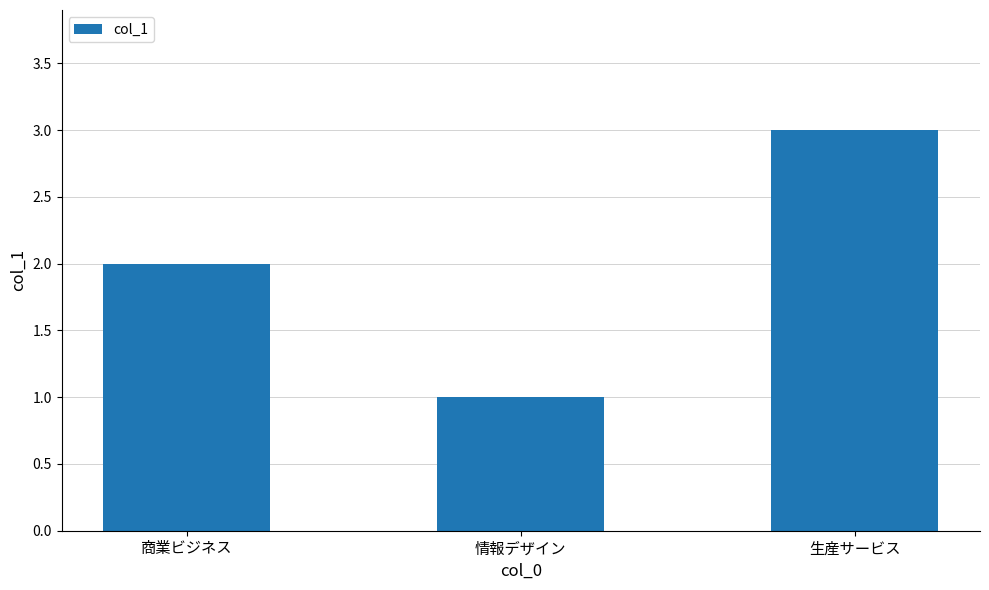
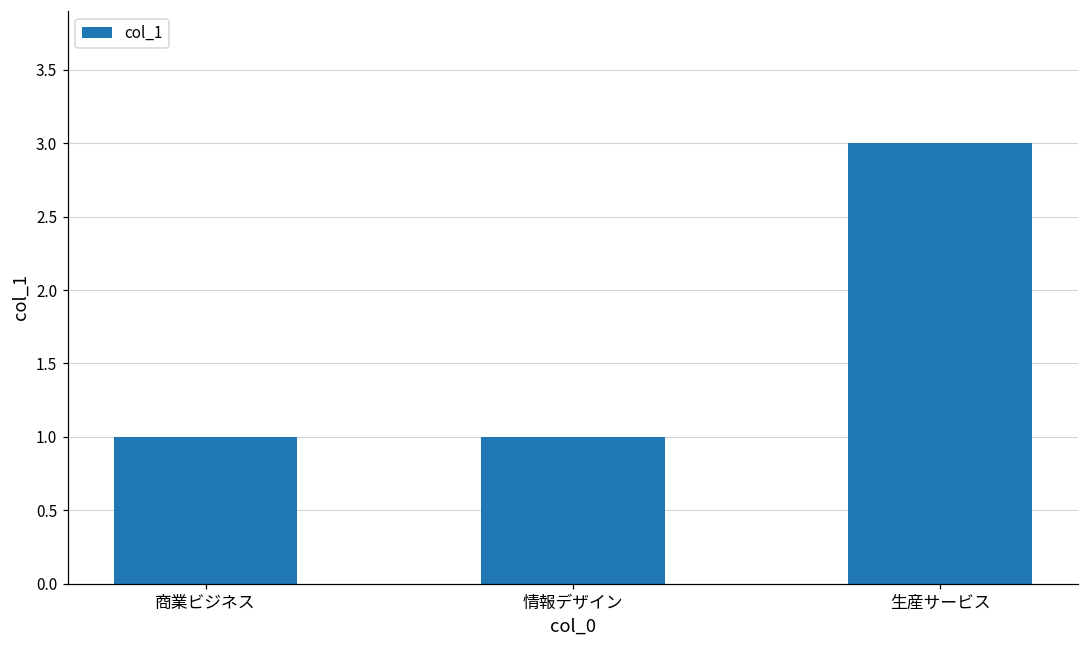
商業ビジネス: 2 -> 1
